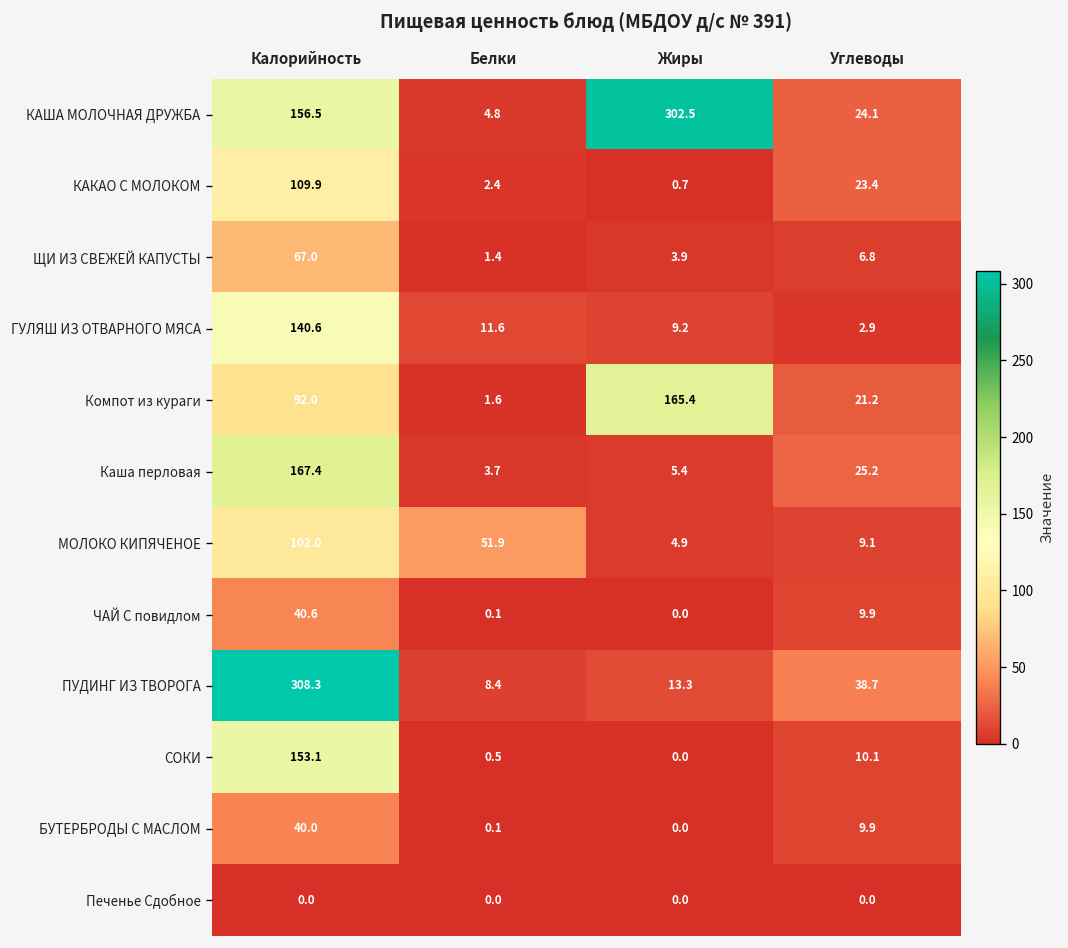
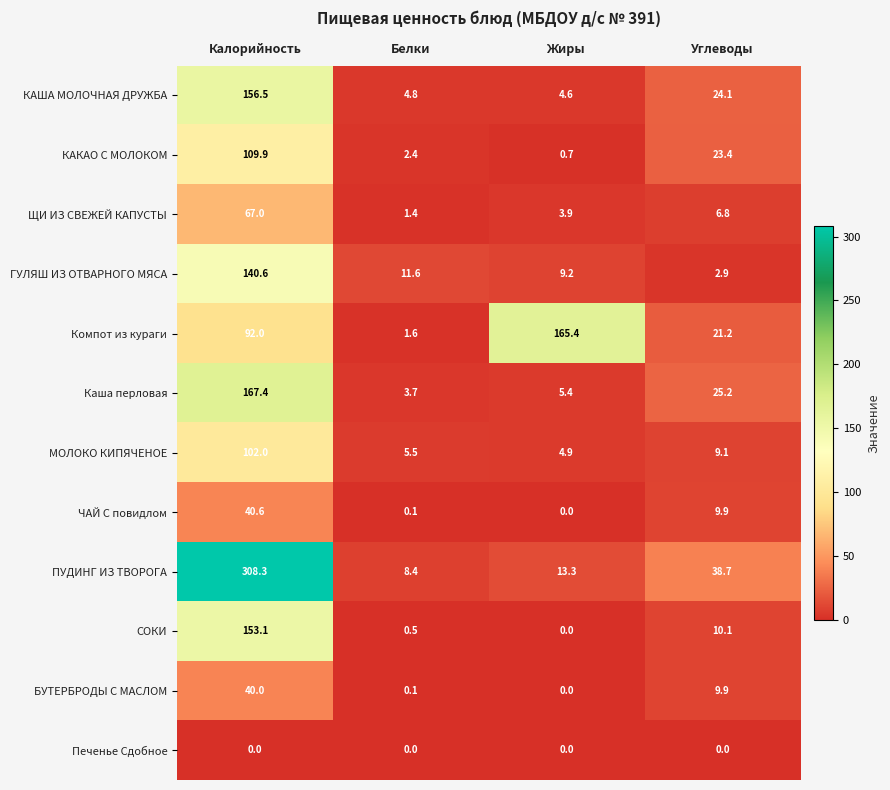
КАША МОЛОЧНАЯ ДРУЖБА, Жиры: 302.5 -> 4.6
МОЛОКО КИПЯЧЕНОЕ, Белки: 51.9 -> 5.5
